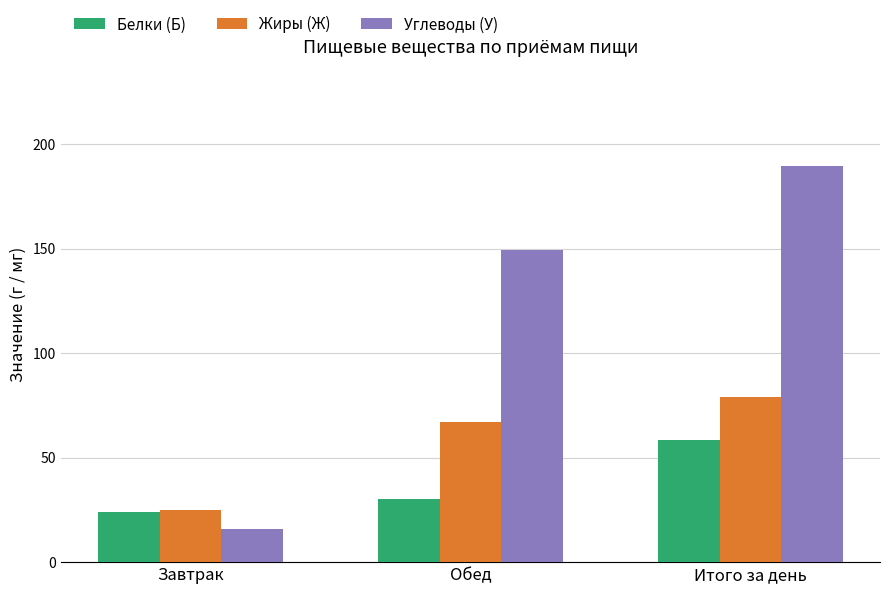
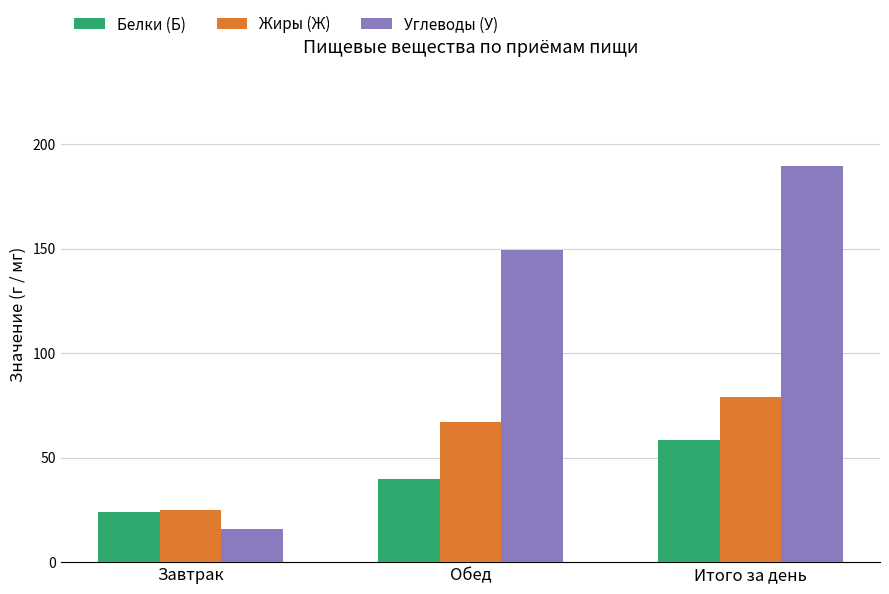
Белки (Б), Обед: 30 -> 40
